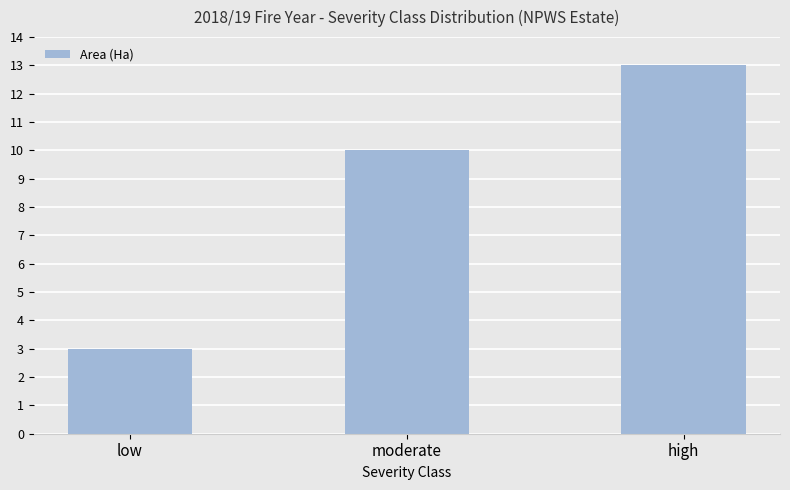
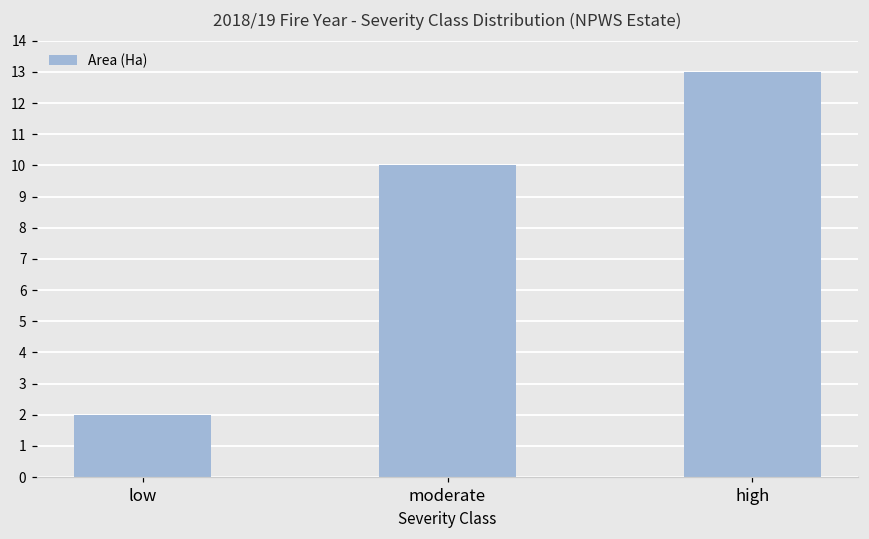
low: 3 -> 2
